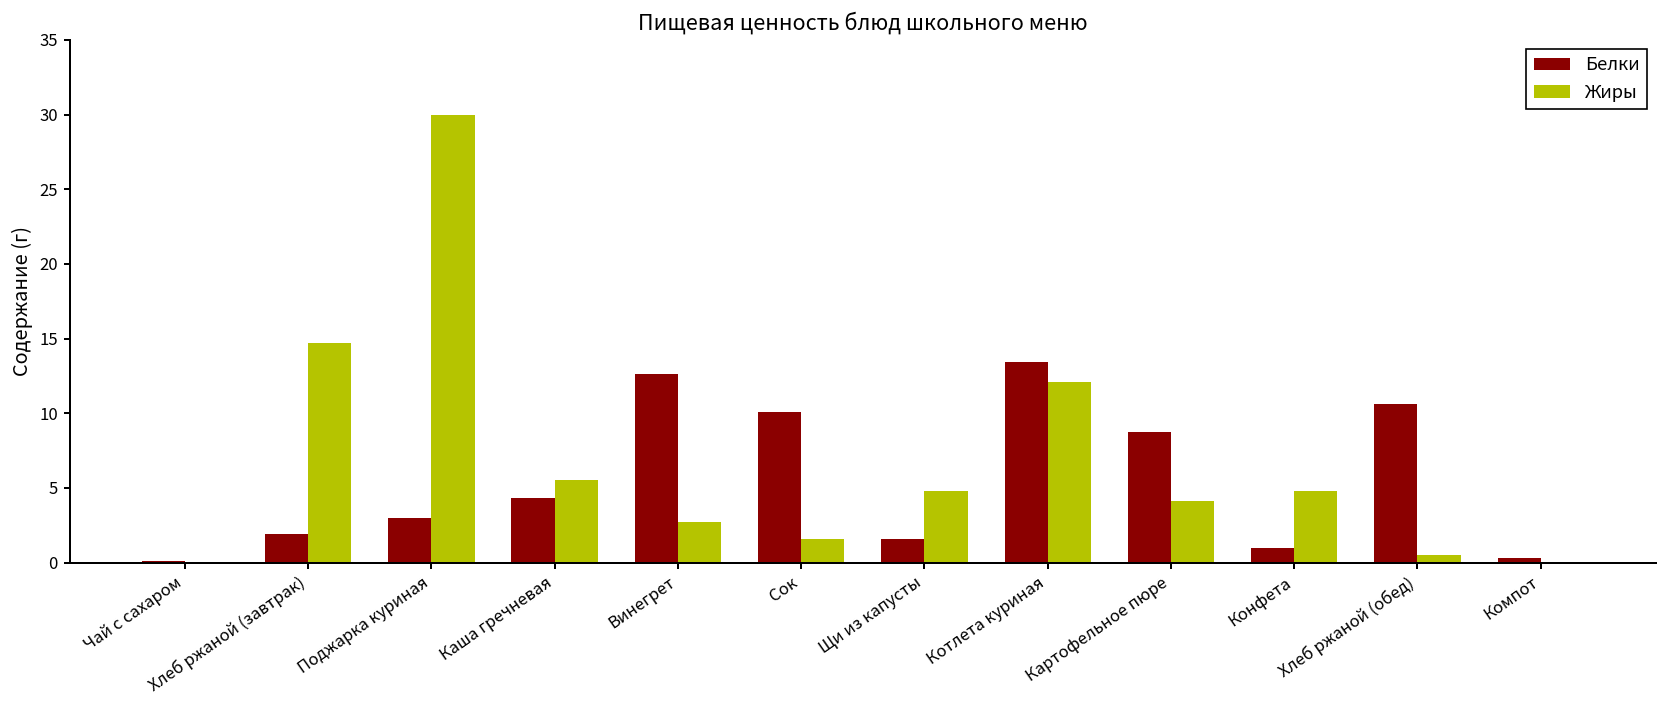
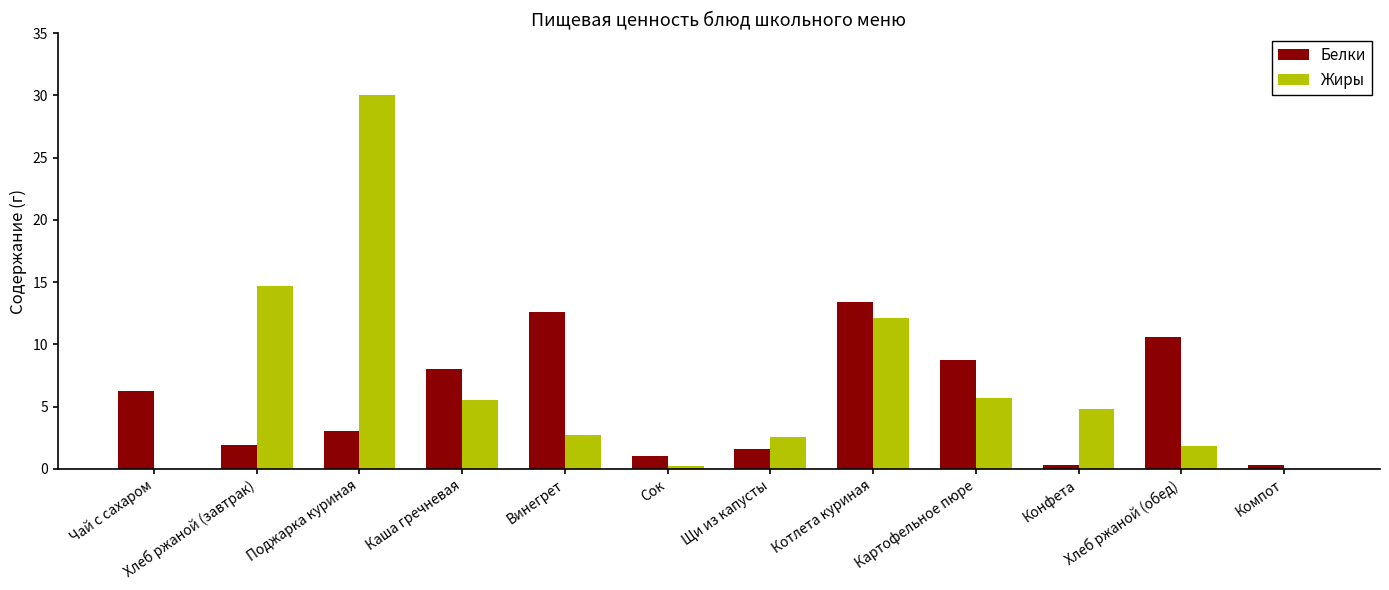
Белки, Чай с сахаром: 0.1 -> 6.3
Белки, Каша гречневая: 4.3 -> 8.0
Белки, Сок: 10.1 -> 1.0
Жиры, Сок: 1.6 -> 0.2
Жиры, Щи из капусты: 4.8 -> 2.6
Жиры, Картофельное пюре: 4.1 -> 5.7
Белки, Конфета: 1.0 -> 0.3
Жиры, Хлеб ржаной (обед): 0.5 -> 1.9
